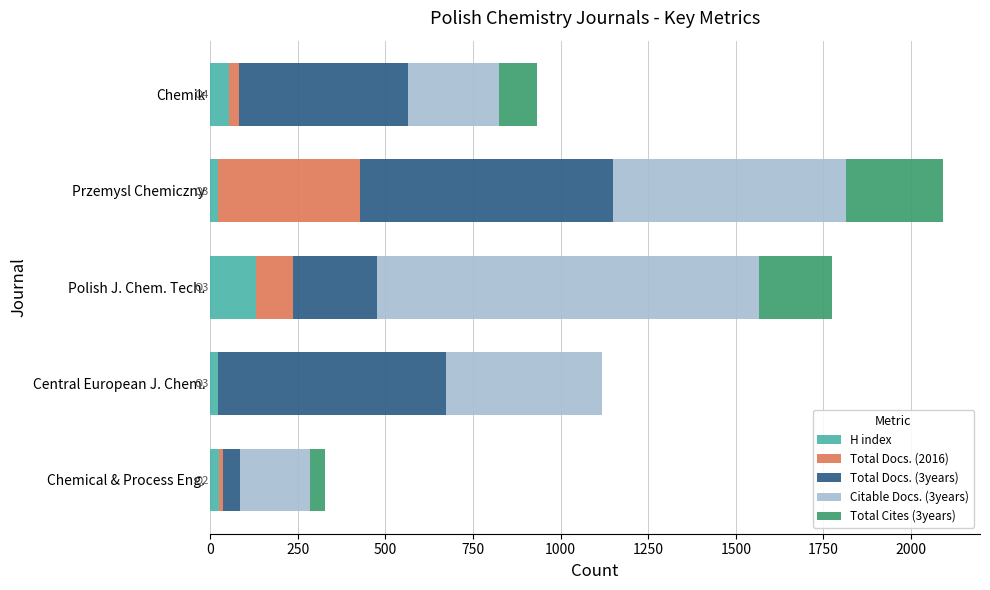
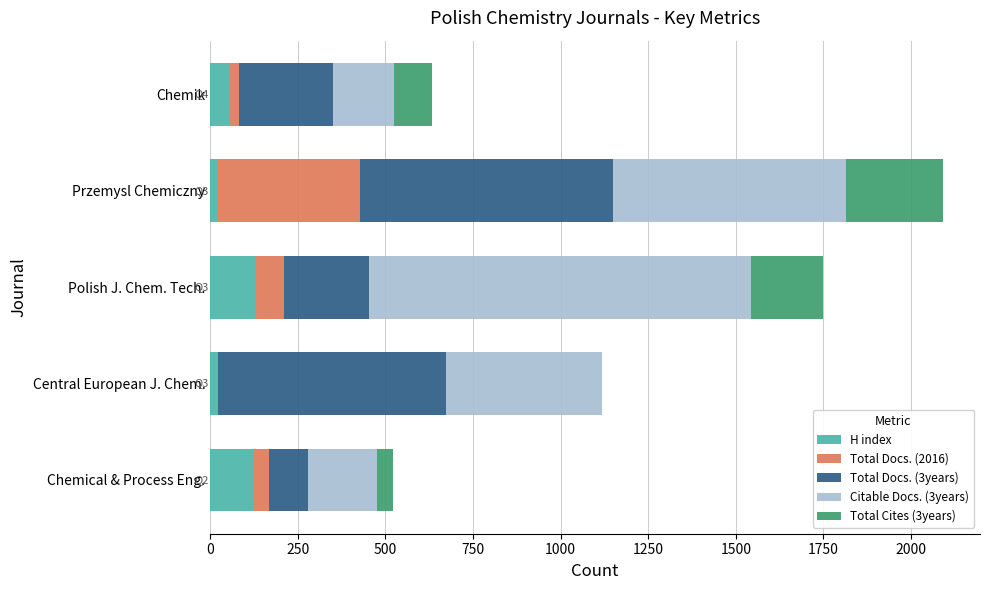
Total Docs. (3years), Chemik: 480 -> 270
Citable Docs. (3years), Chemik: 260 -> 170
Total Docs. (2016), Polish J. Chem. Tech.: 110 -> 80
H index, Chemical & Process Eng.: 20 -> 130
Total Docs. (2016), Chemical & Process Eng.: 10 -> 40
Total Docs. (3years), Chemical & Process Eng.: 50 -> 110
